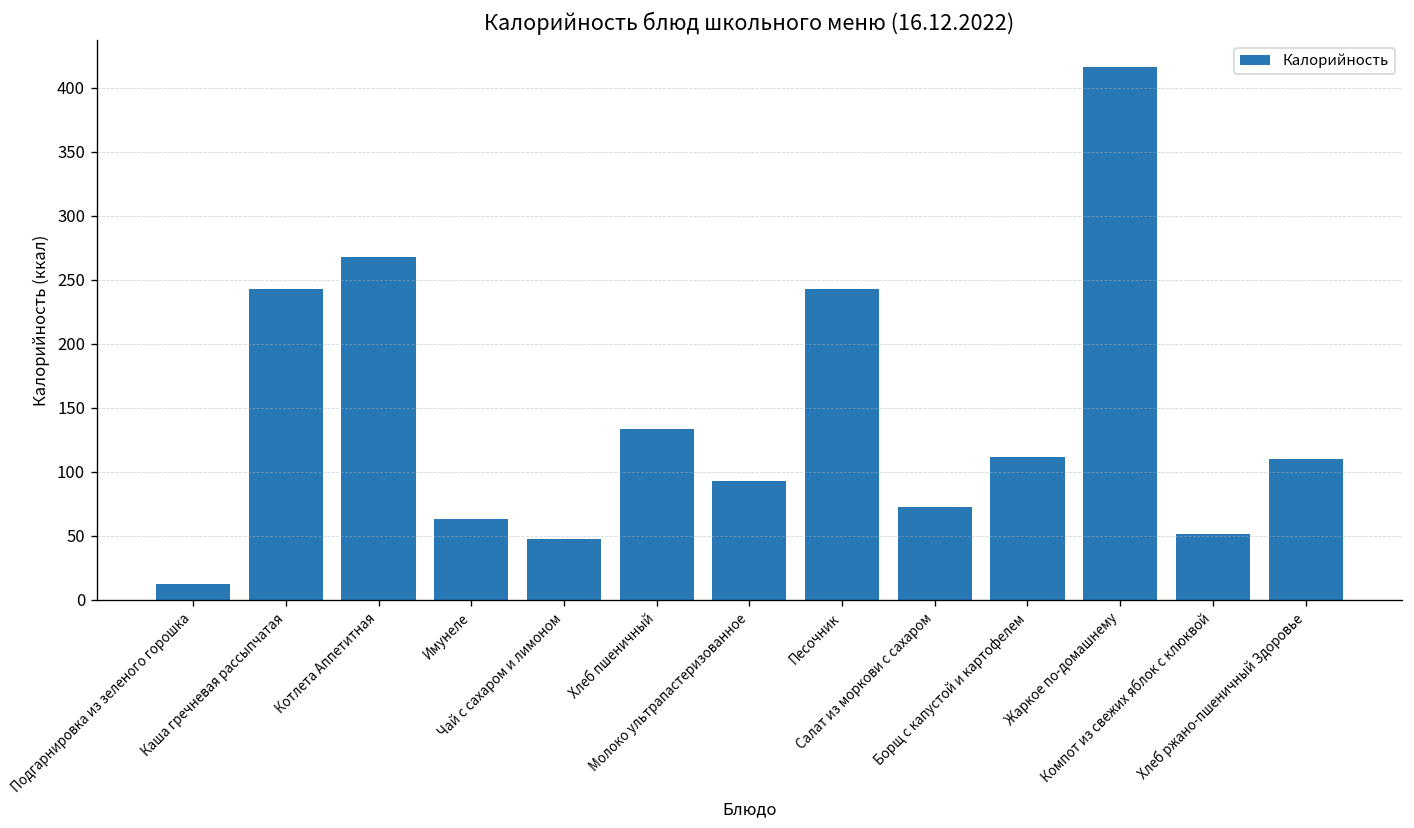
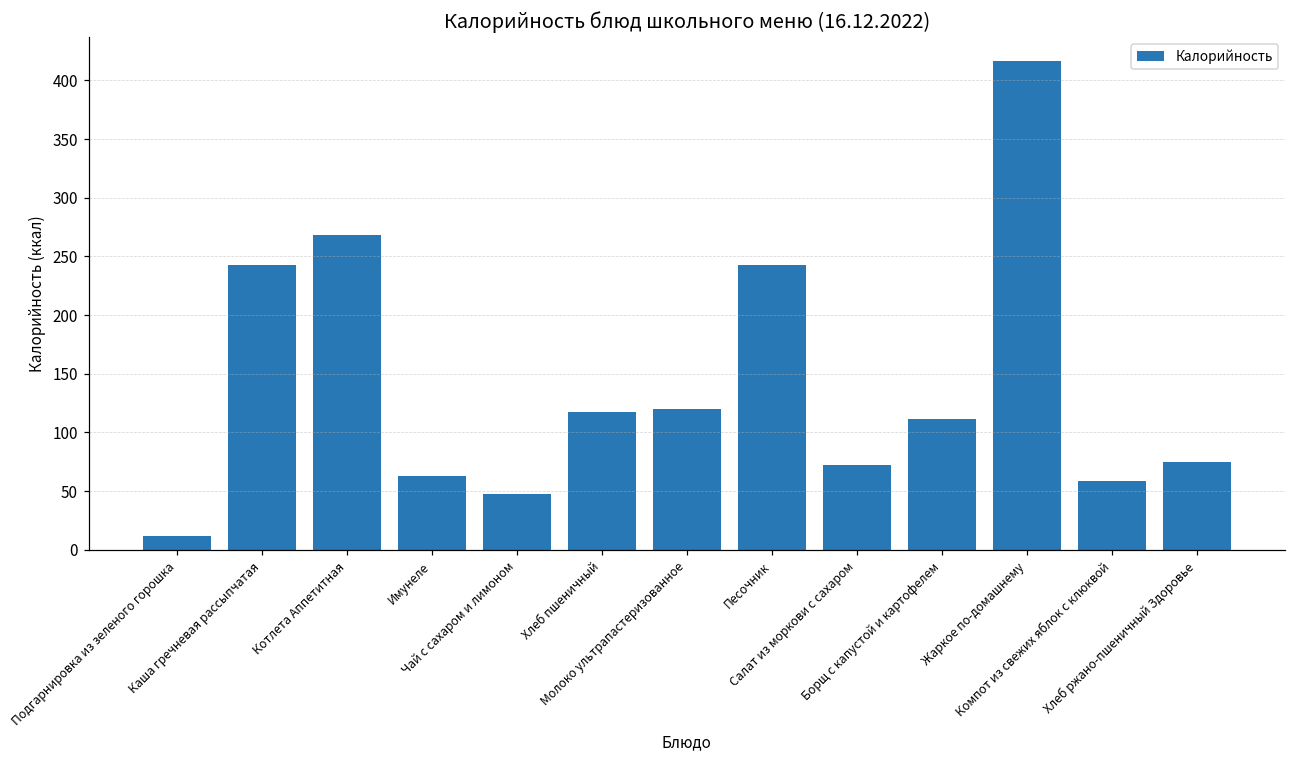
Хлеб пшеничный: 133 -> 118
Молоко ультрапастеризованное: 93 -> 120
Компот из свежих яблок с клюквой: 51 -> 59
Хлеб ржано-пшеничный Здоровье: 110 -> 75
